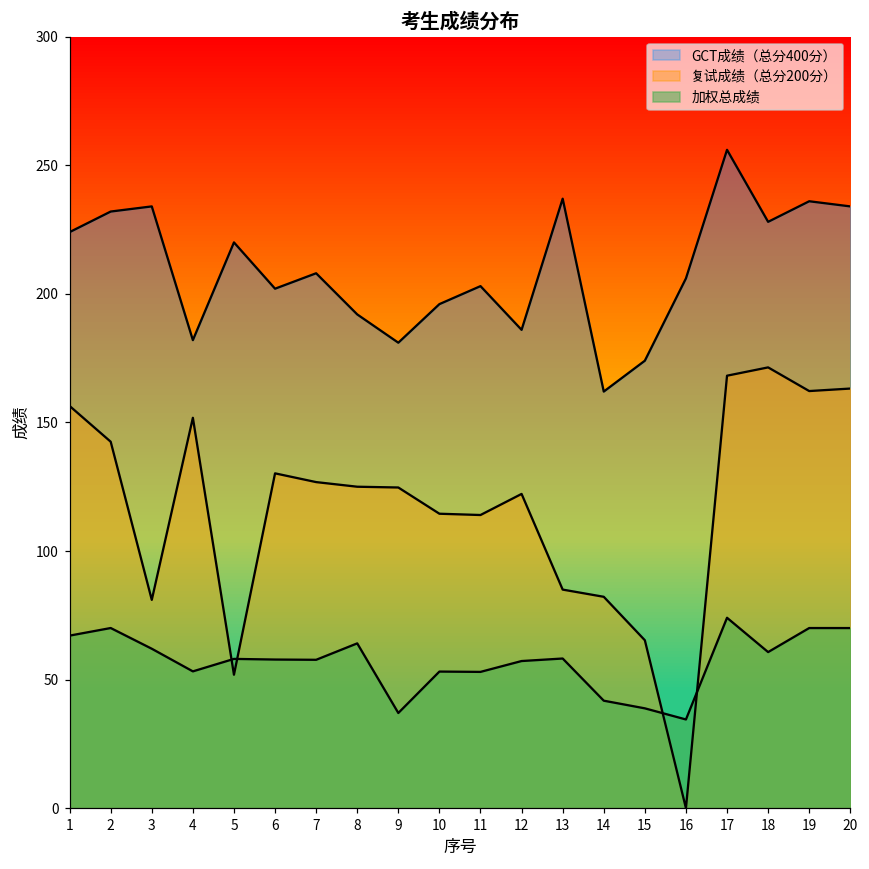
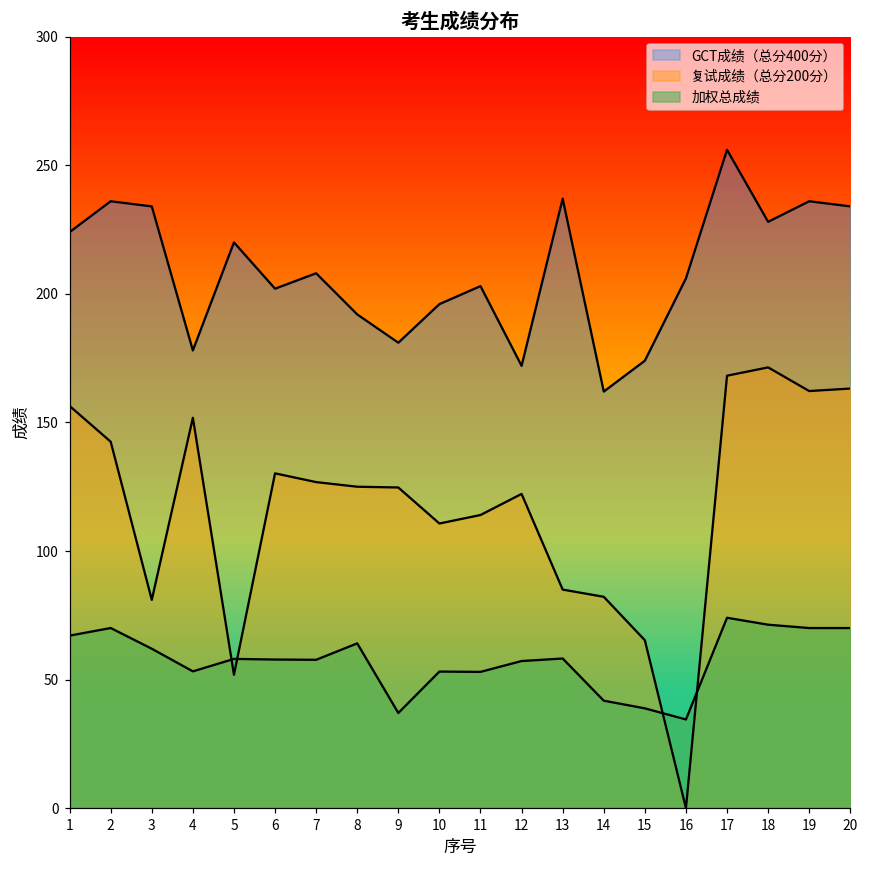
GCT成绩（总分400分）, 2: 232 -> 236
GCT成绩（总分400分）, 4: 182 -> 178
复试成绩（总分200分）, 10: 115 -> 111
GCT成绩（总分400分）, 12: 186 -> 172
加权总成绩, 18: 61 -> 71
